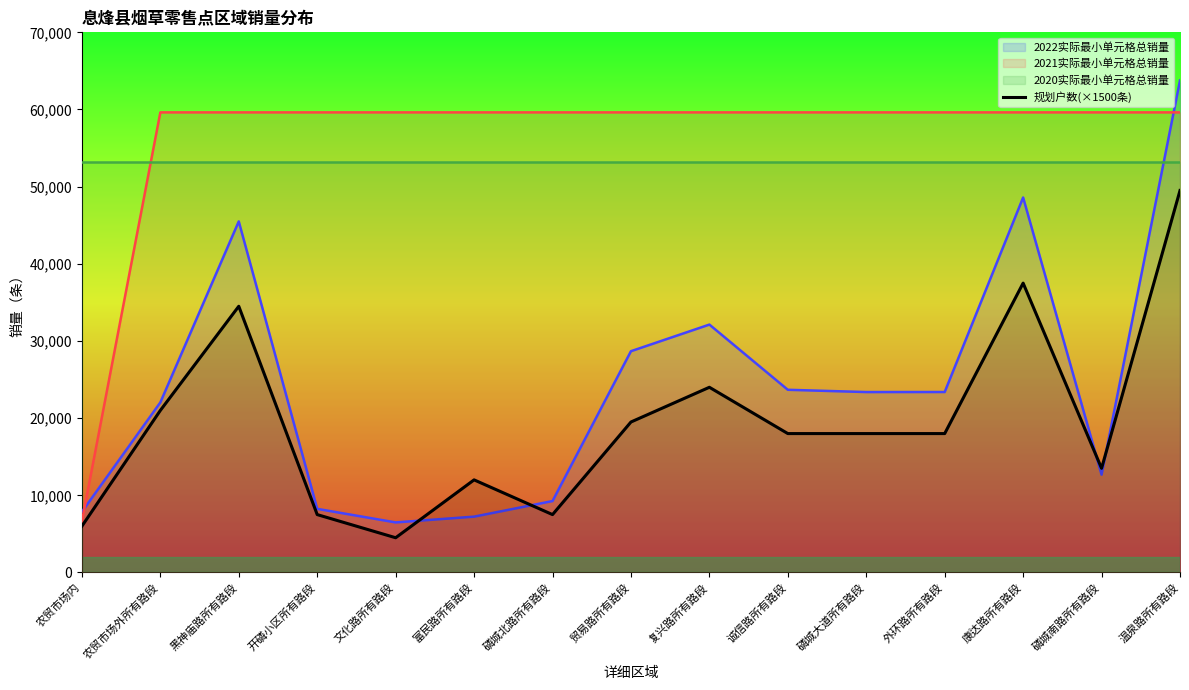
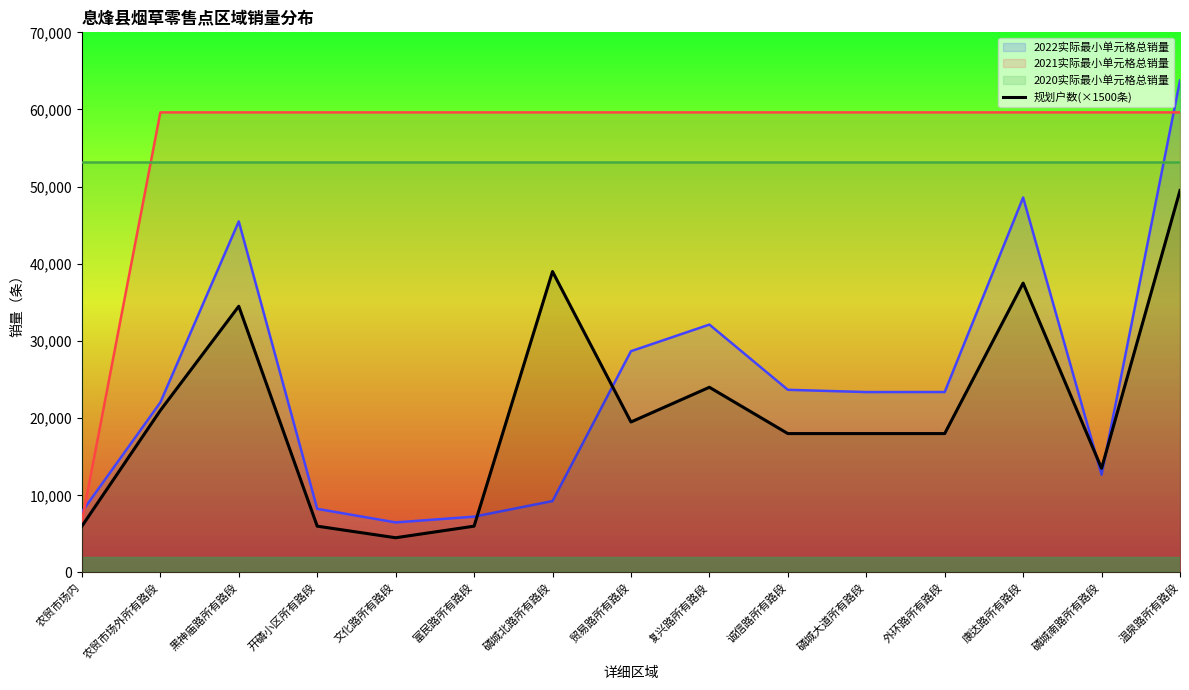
规划户数(×1500条), 开磷小区所有路段: 8,000 -> 6,000
规划户数(×1500条), 富民路所有路段: 12,000 -> 6,000
规划户数(×1500条), 磷城北路所有路段: 8,000 -> 39,000
